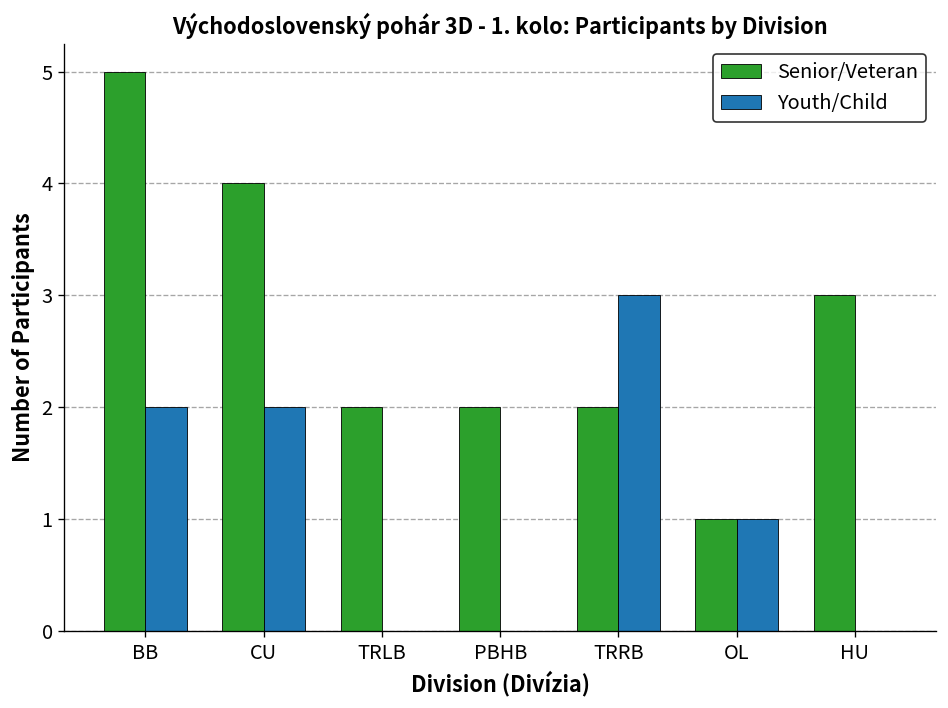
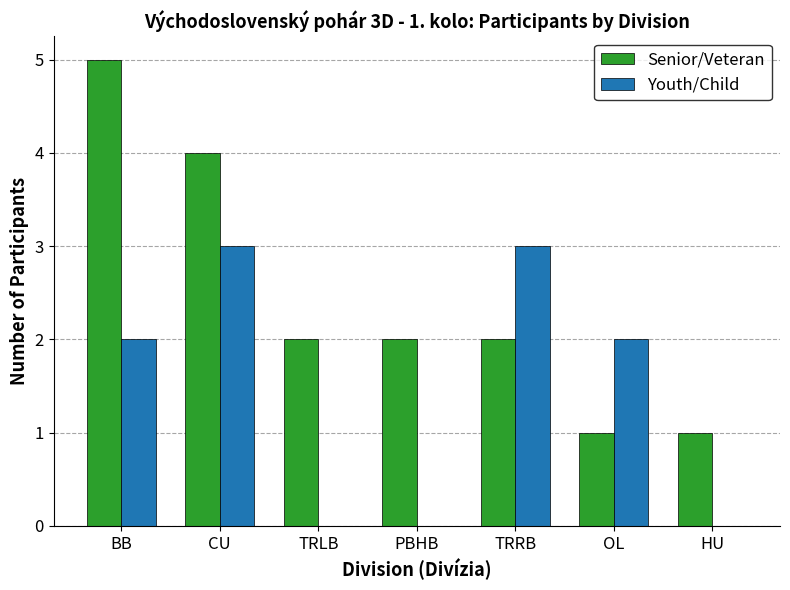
Youth/Child, CU: 2 -> 3
Youth/Child, OL: 1 -> 2
Senior/Veteran, HU: 3 -> 1
